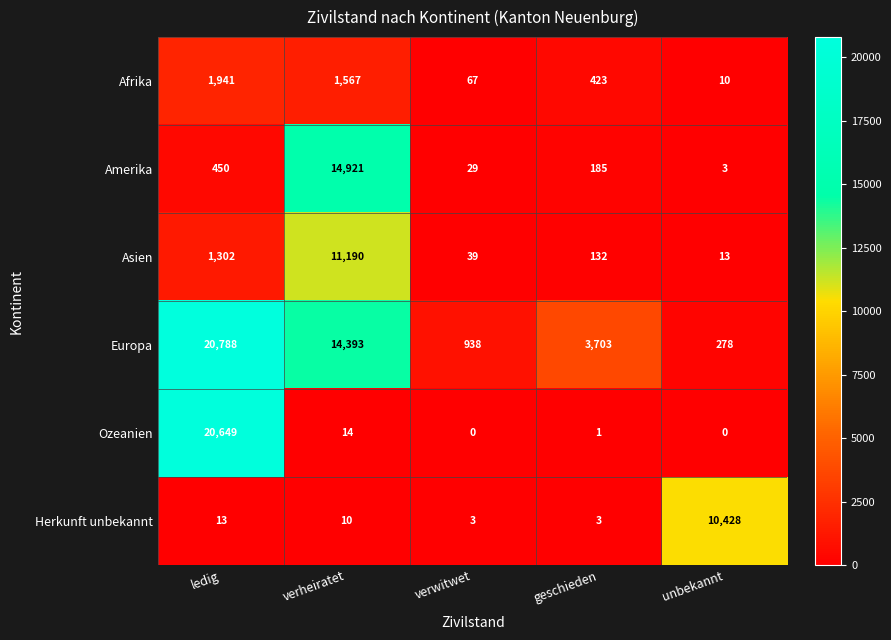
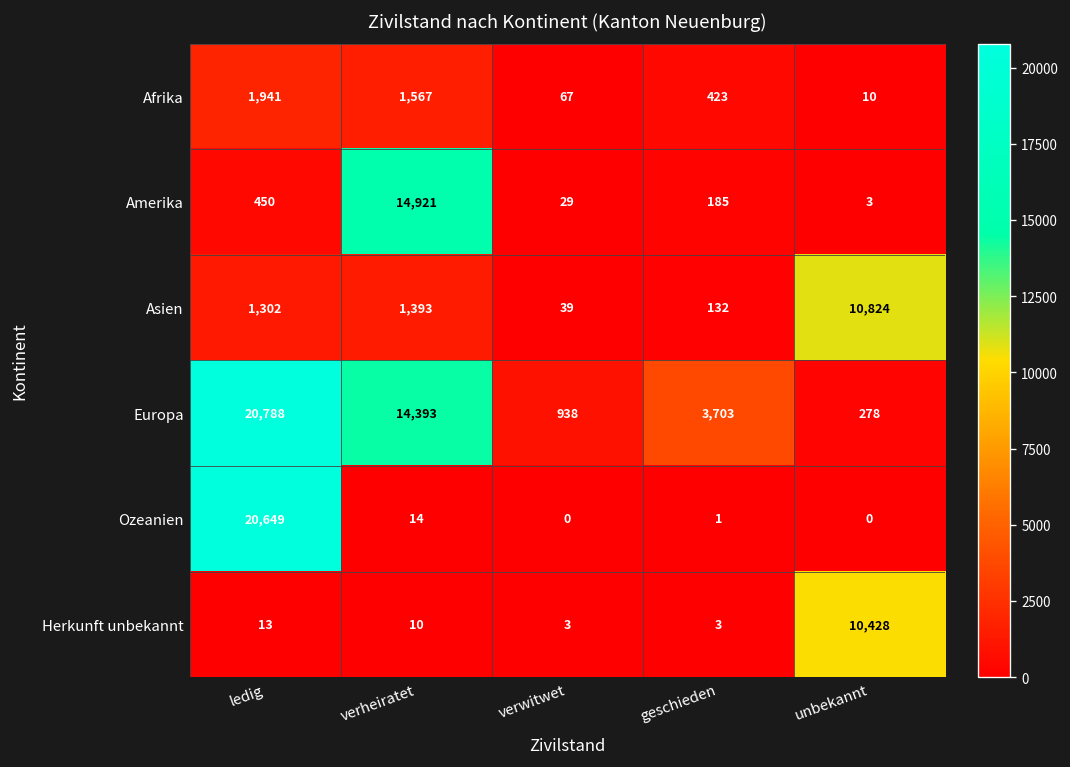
Asien, verheiratet: 11,190 -> 1,393
Asien, unbekannt: 13 -> 10,824
